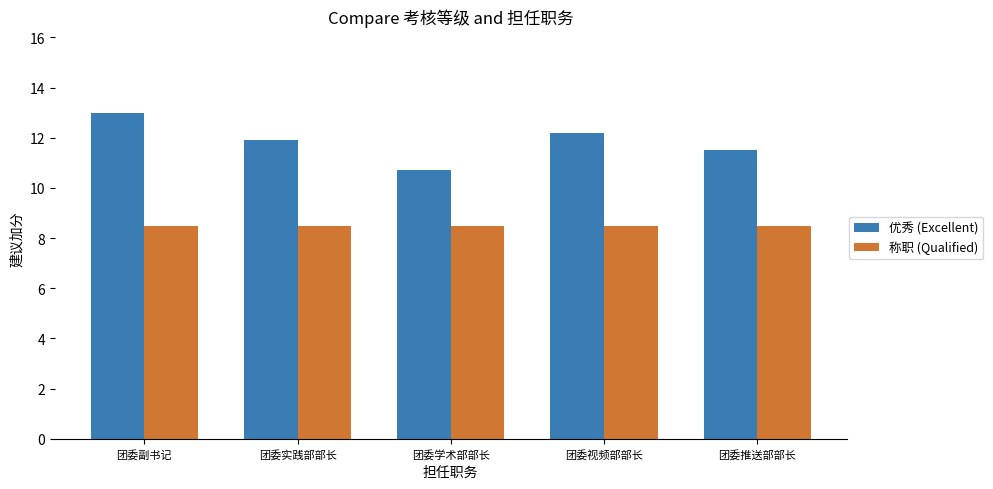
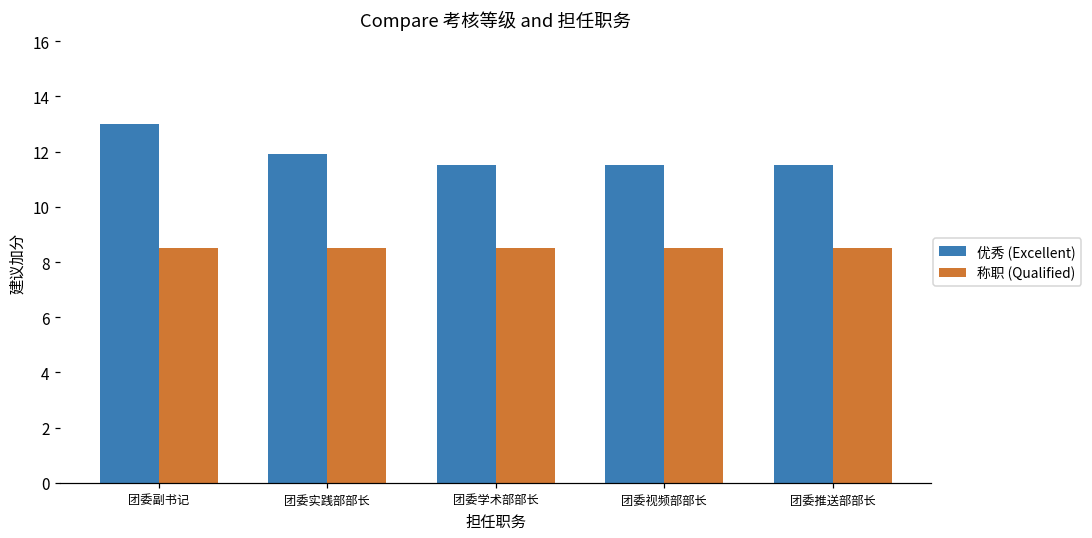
优秀 (Excellent), 团委学术部部长: 10.7 -> 11.5
优秀 (Excellent), 团委视频部部长: 12.2 -> 11.5
